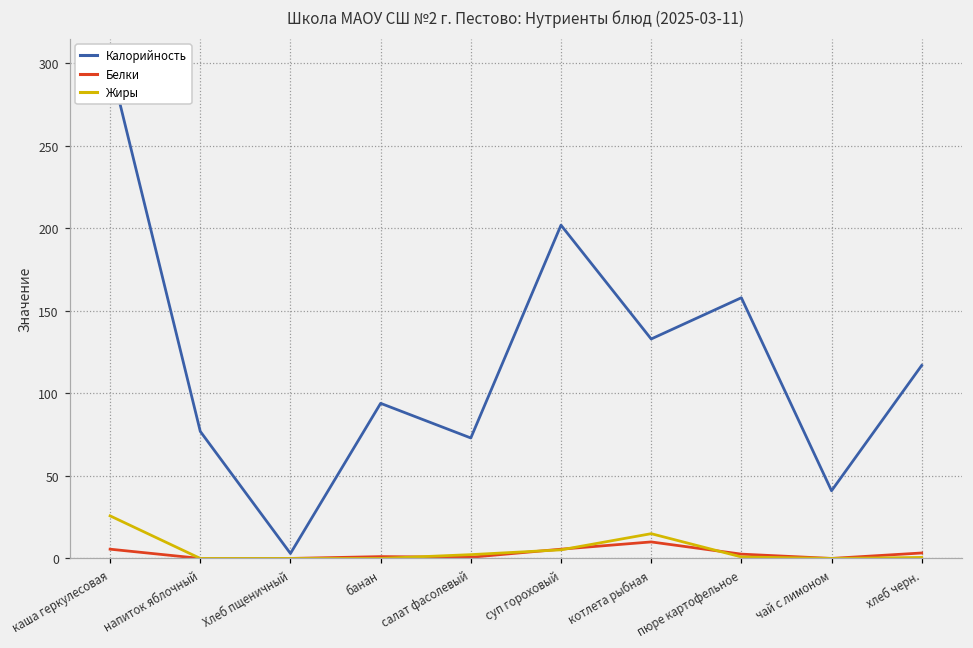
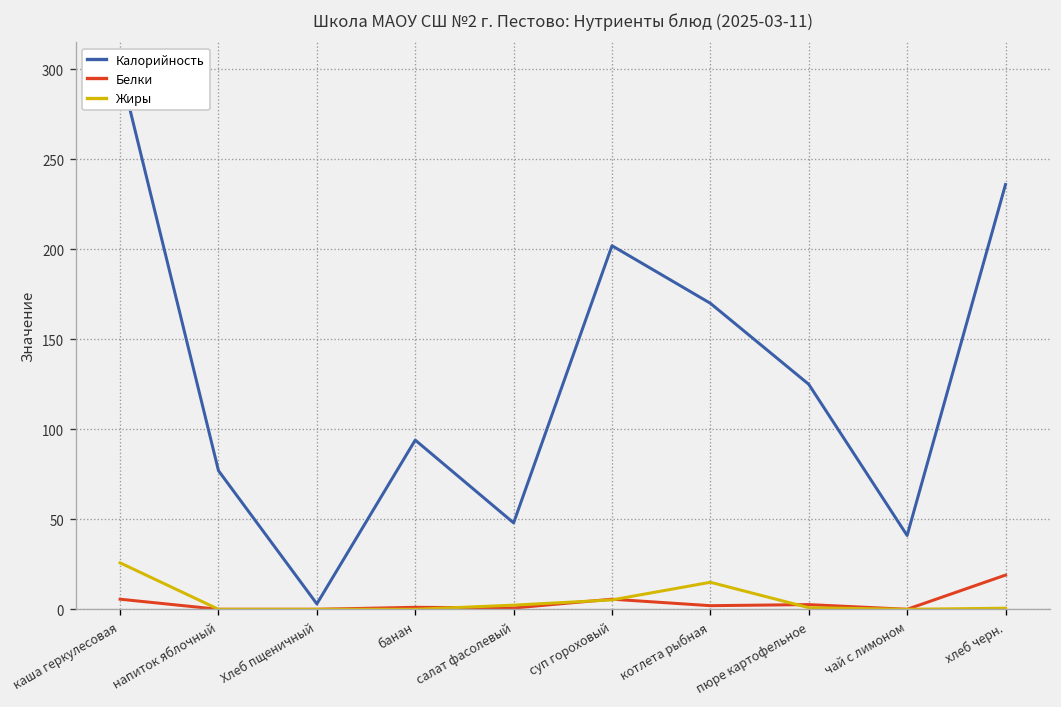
Калорийность, салат фасолевый: 73 -> 48
Калорийность, котлета рыбная: 133 -> 170
Белки, котлета рыбная: 10 -> 2
Калорийность, пюре картофельное: 158 -> 125
Калорийность, хлеб черн.: 117 -> 236
Белки, хлеб черн.: 3 -> 19
